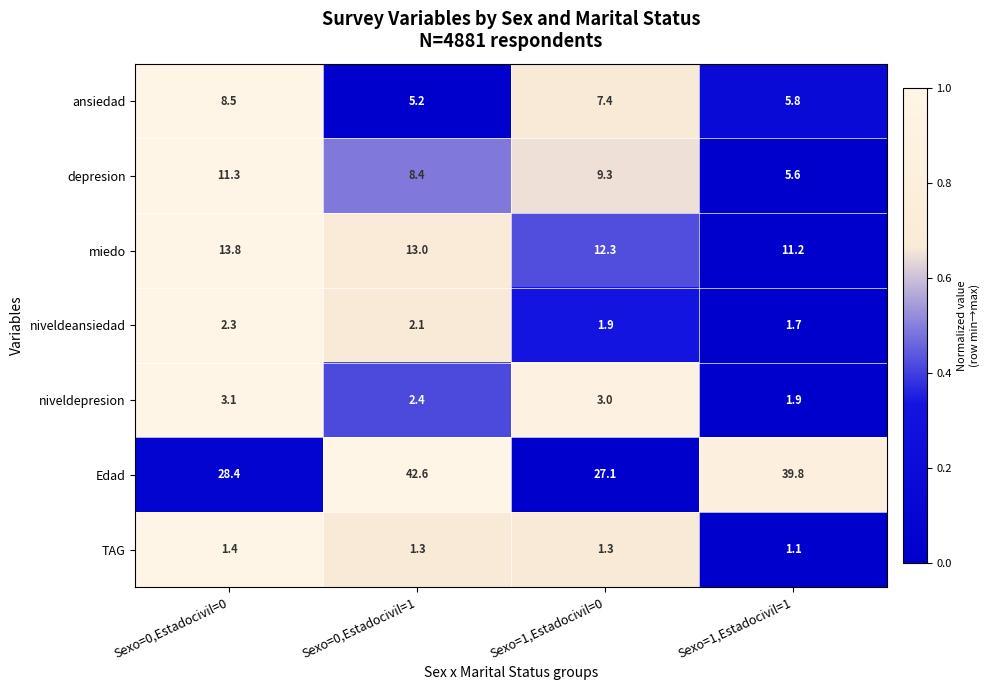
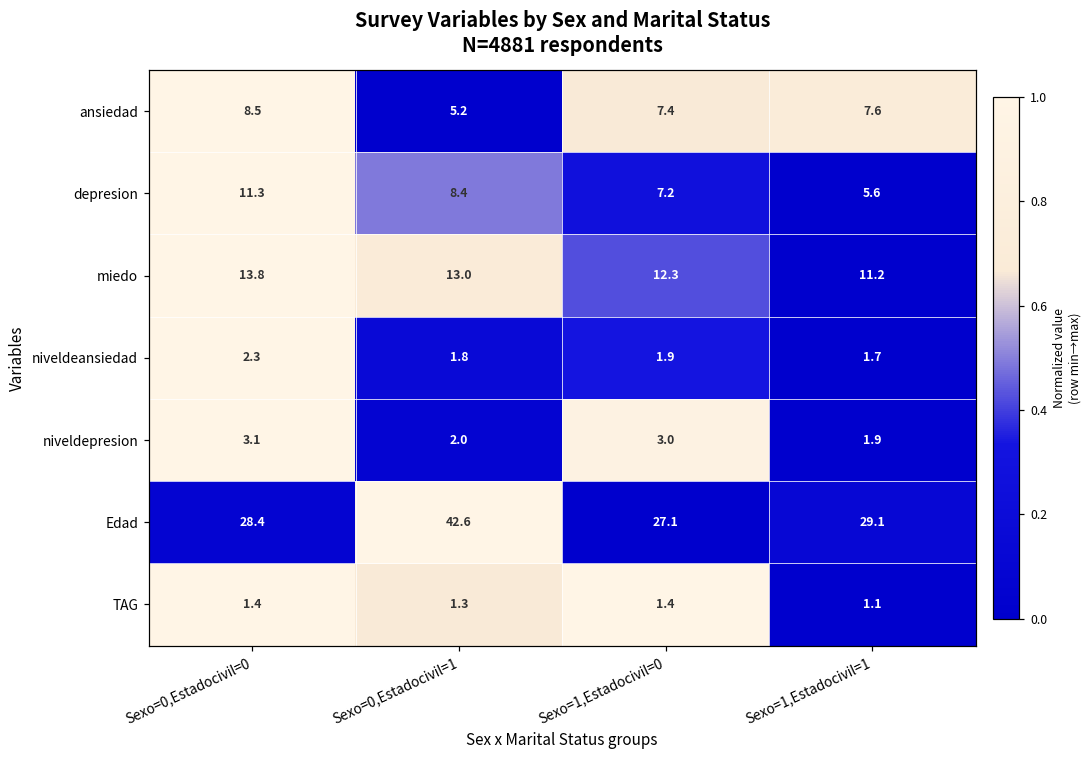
ansiedad, Sexo=1,Estadocivil=1: 5.8 -> 7.6
depresion, Sexo=1,Estadocivil=0: 9.3 -> 7.2
niveldeansiedad, Sexo=0,Estadocivil=1: 2.1 -> 1.8
niveldepresion, Sexo=0,Estadocivil=1: 2.4 -> 2.0
Edad, Sexo=1,Estadocivil=1: 39.8 -> 29.1
TAG, Sexo=1,Estadocivil=0: 1.3 -> 1.4
